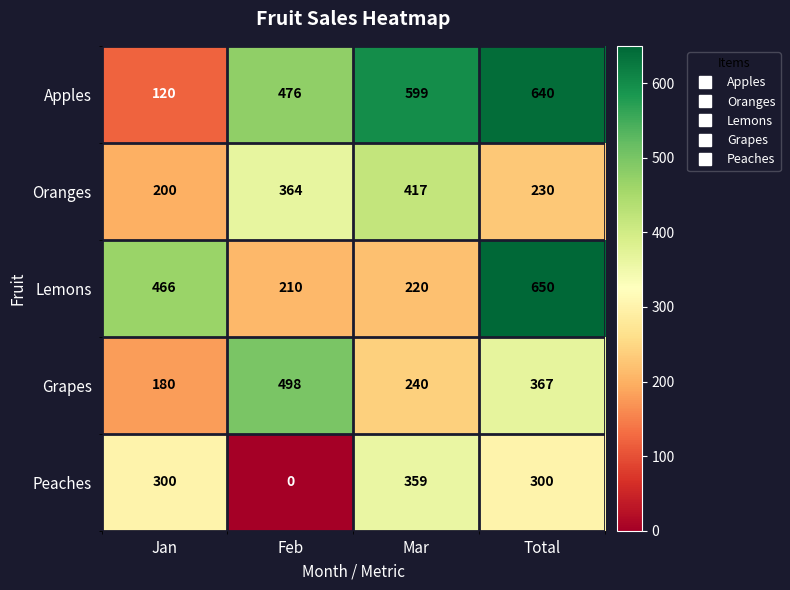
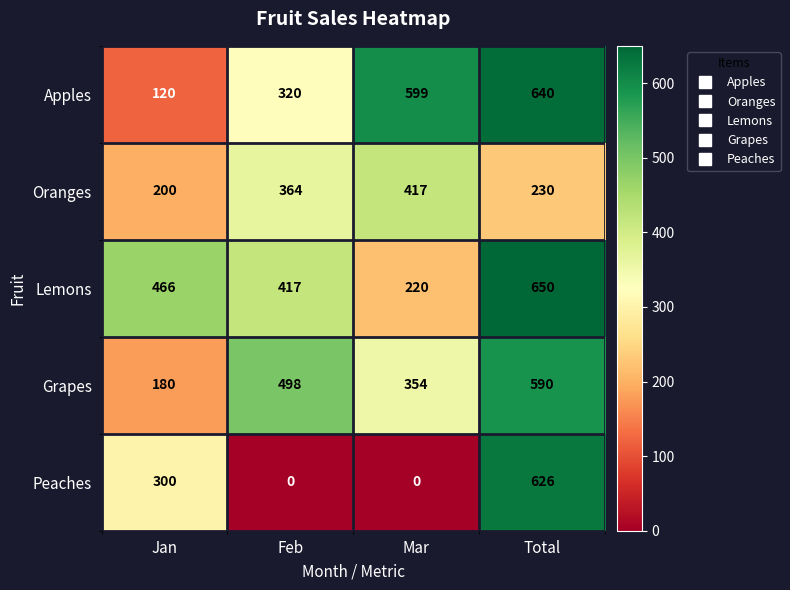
Apples, Feb: 476 -> 320
Lemons, Feb: 210 -> 417
Grapes, Mar: 240 -> 354
Grapes, Total: 367 -> 590
Peaches, Mar: 359 -> 0
Peaches, Total: 300 -> 626
